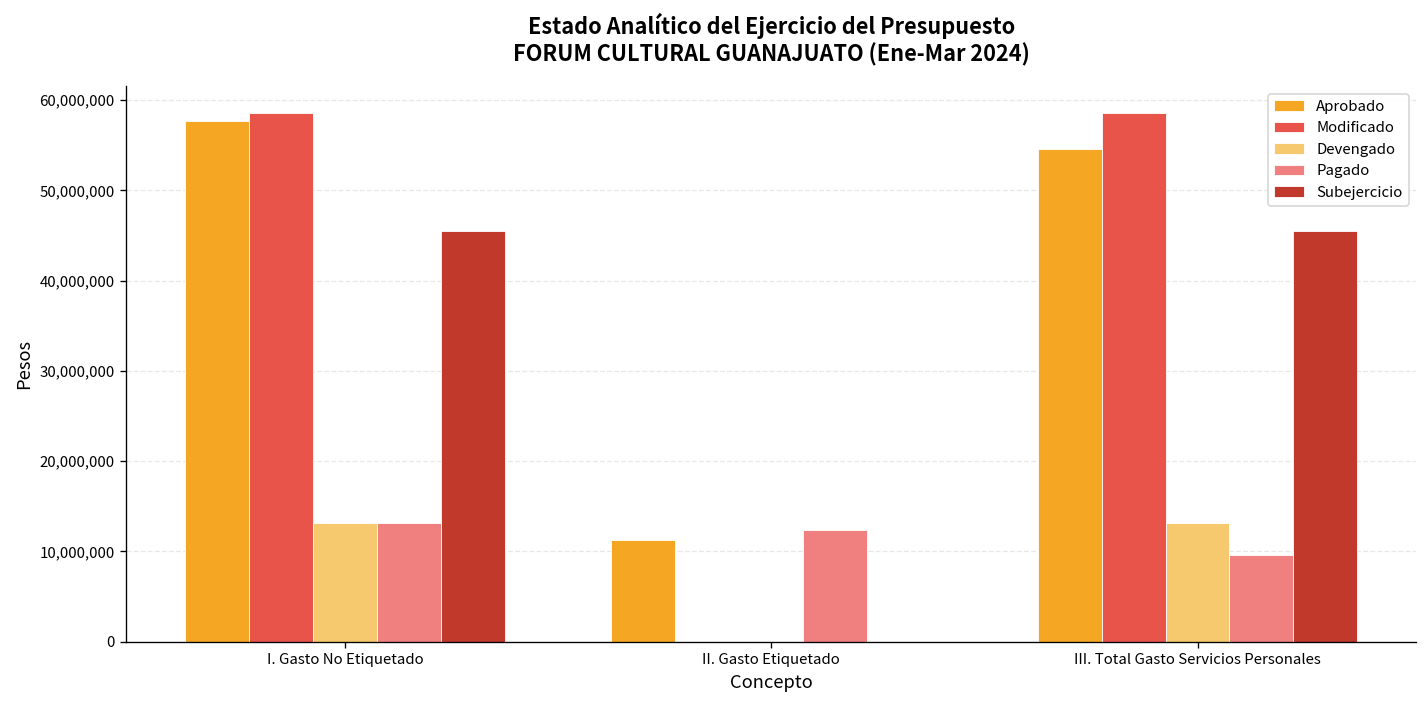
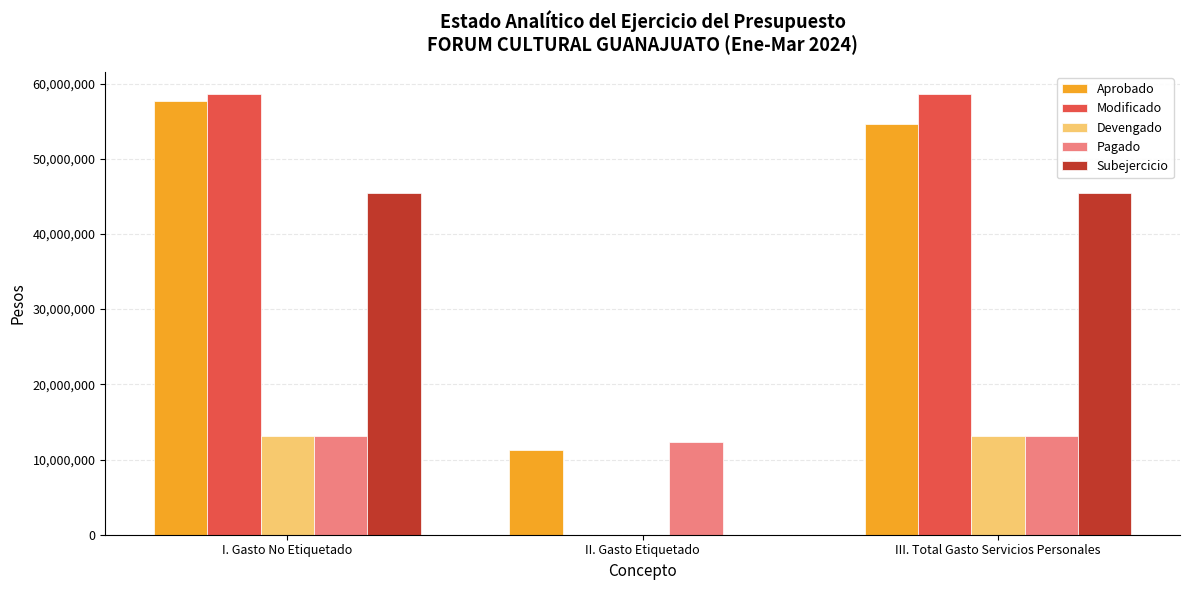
Pagado, III. Total Gasto Servicios Personales: 10,000,000 -> 13,000,000
